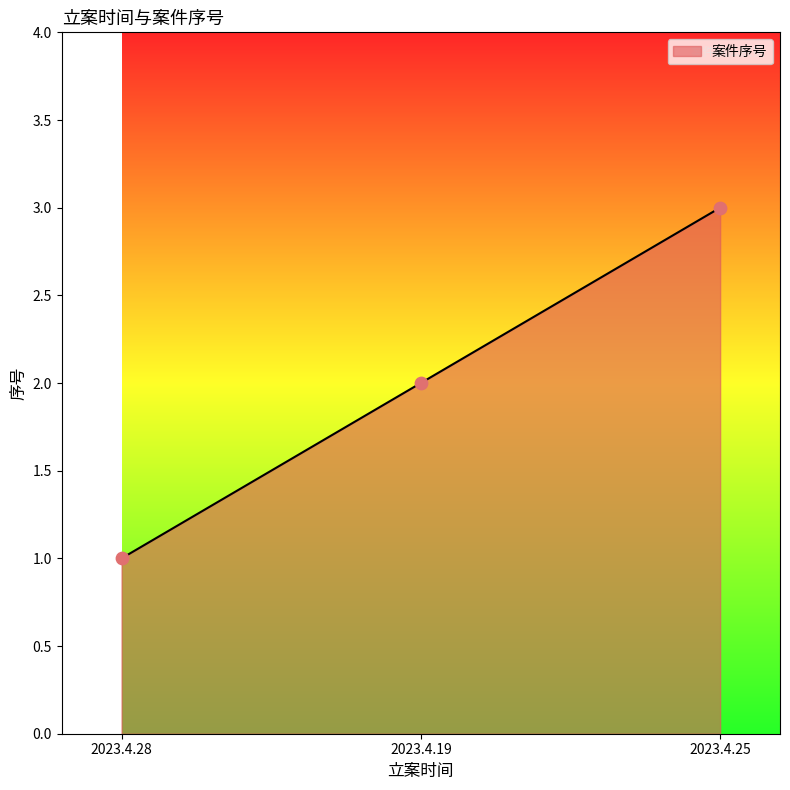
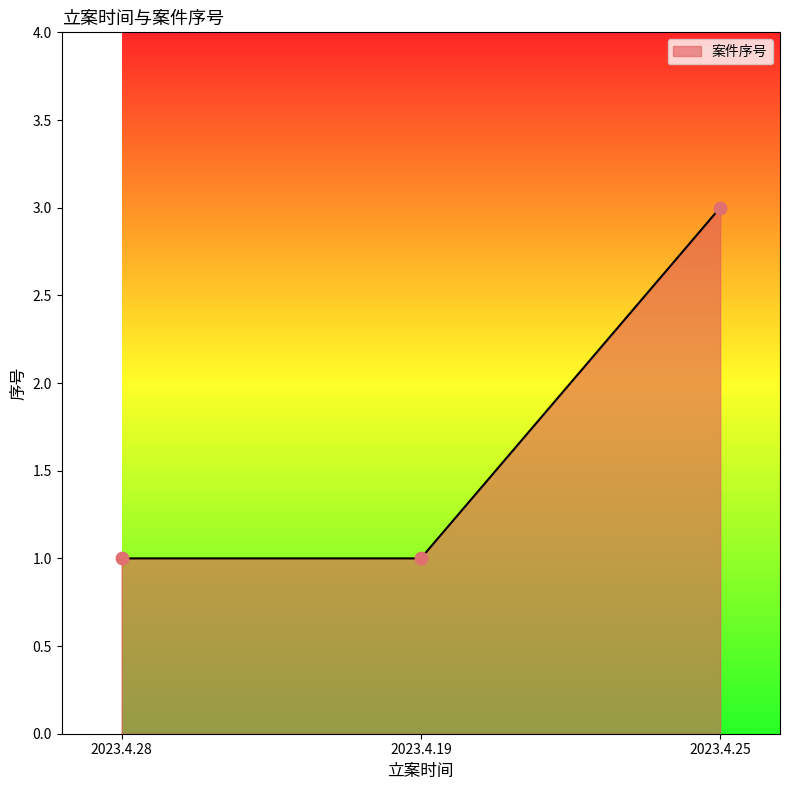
2023.4.19: 2 -> 1
